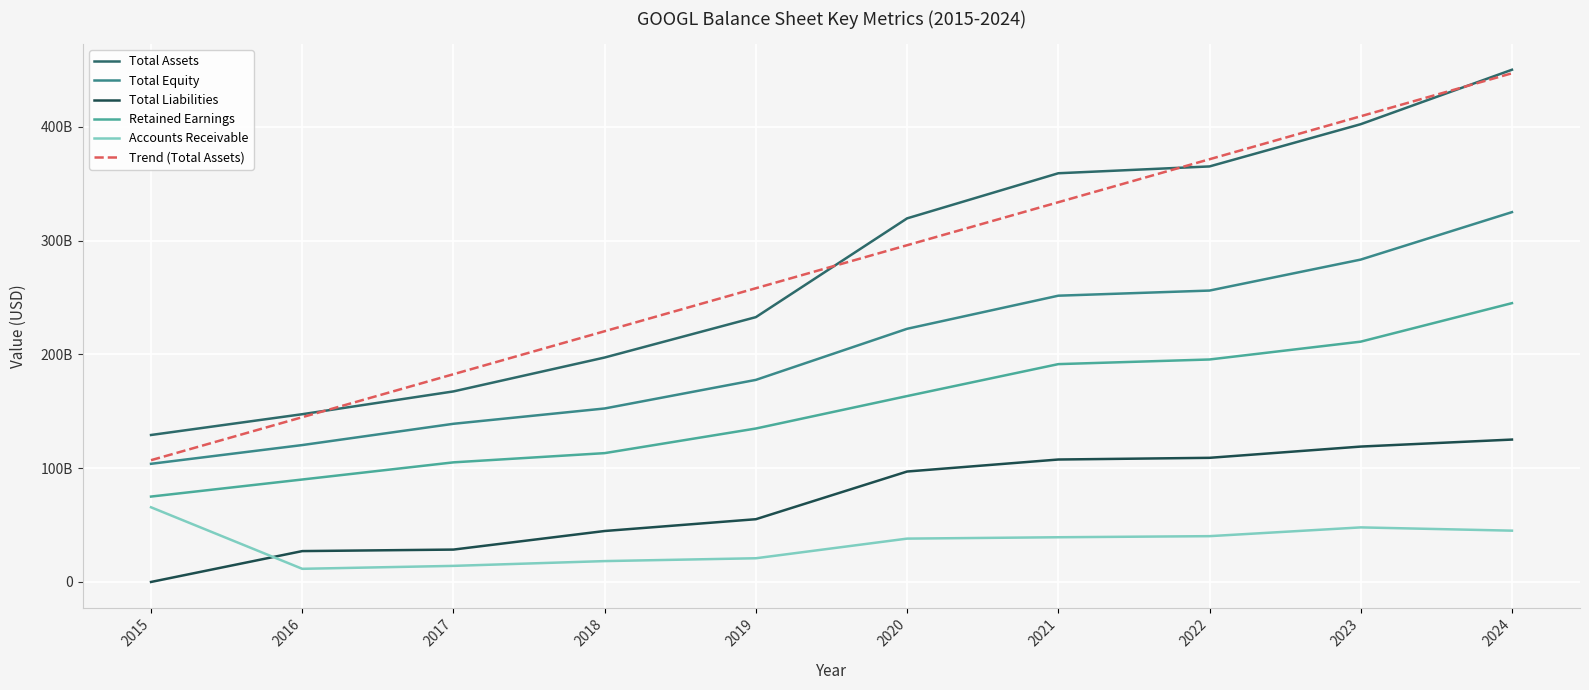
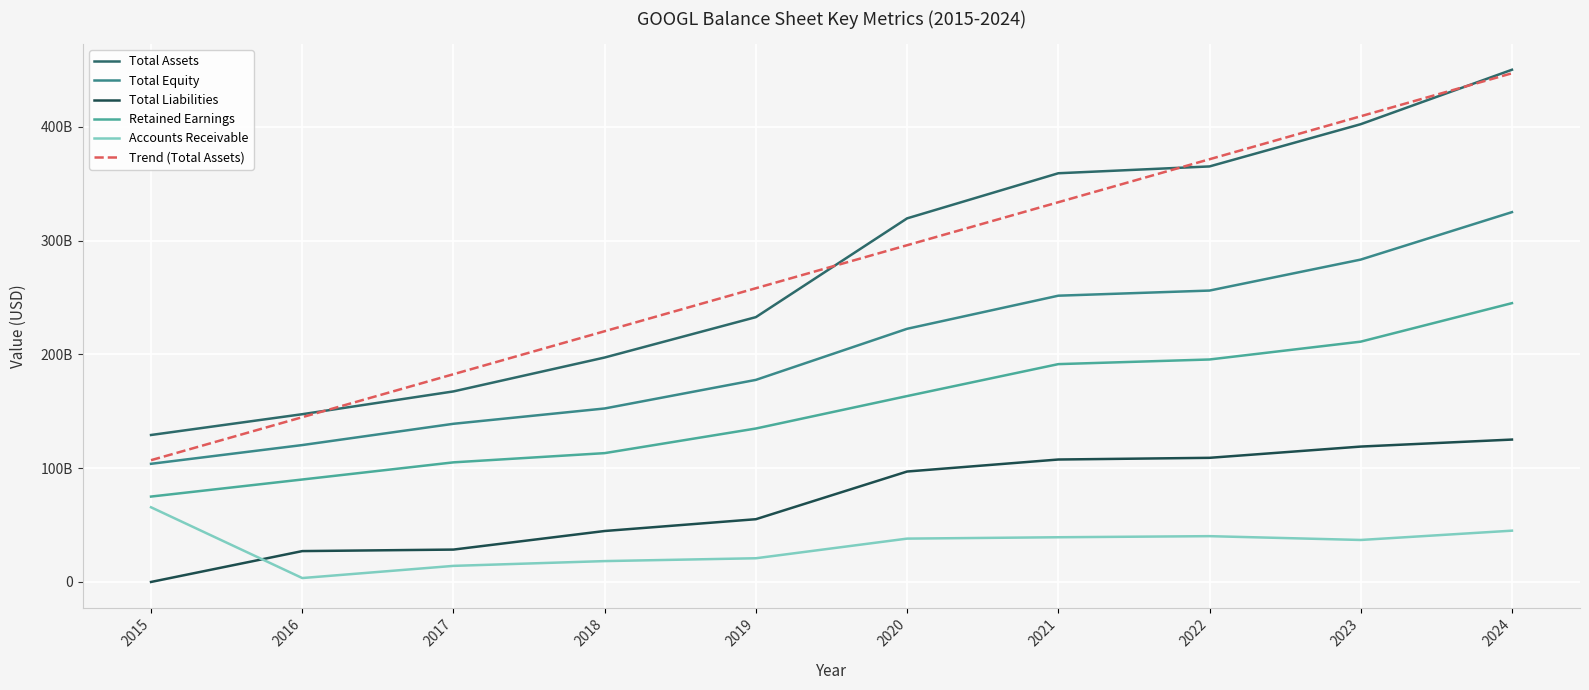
Accounts Receivable, 2016: 12000000000 -> 3000000000
Accounts Receivable, 2023: 48000000000 -> 37000000000
